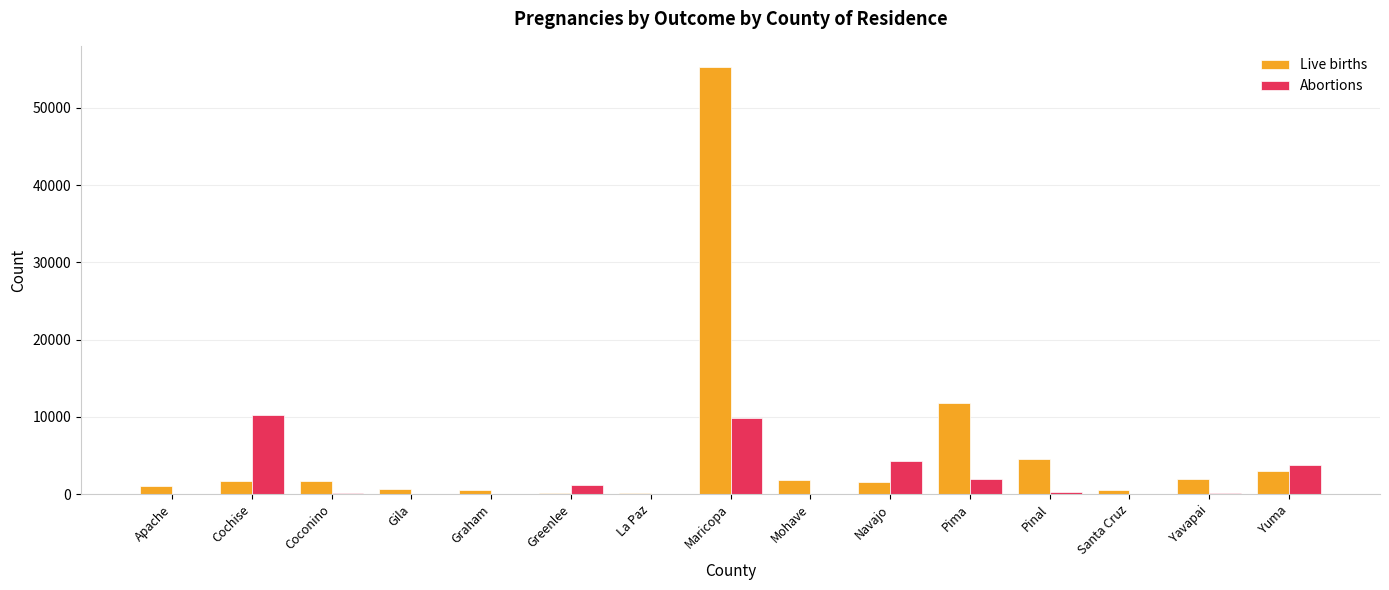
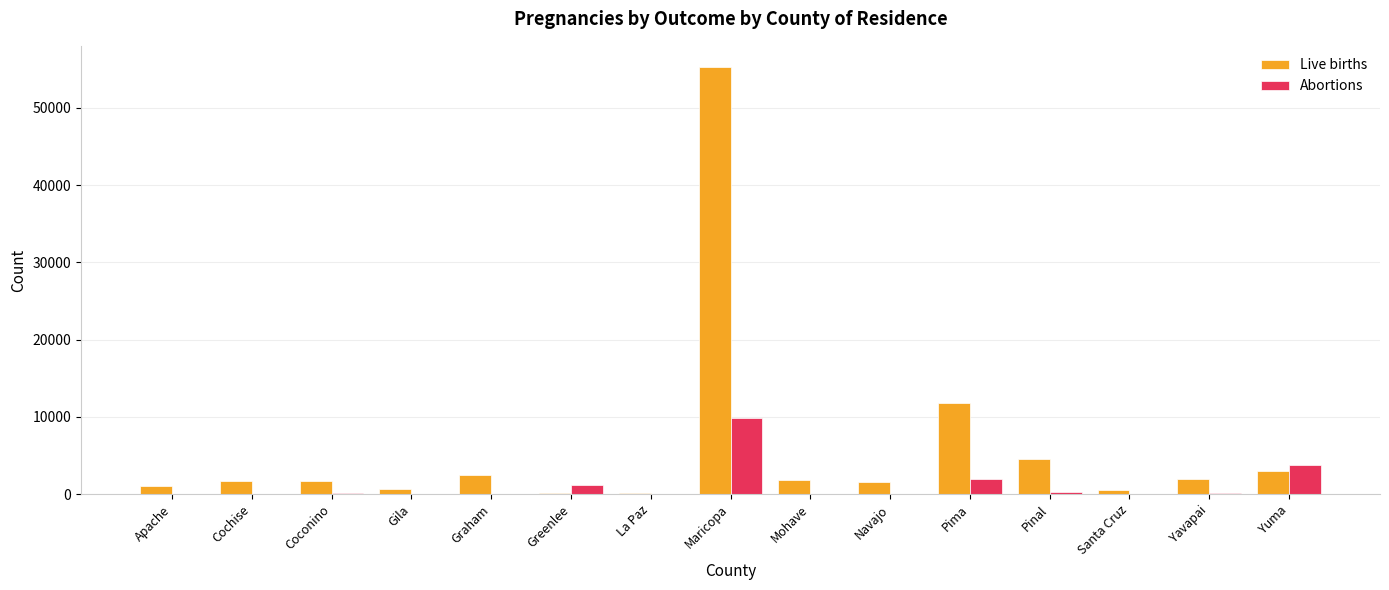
Abortions, Cochise: 10000 -> 0
Live births, Graham: 1000 -> 3000
Abortions, Navajo: 4000 -> 0
